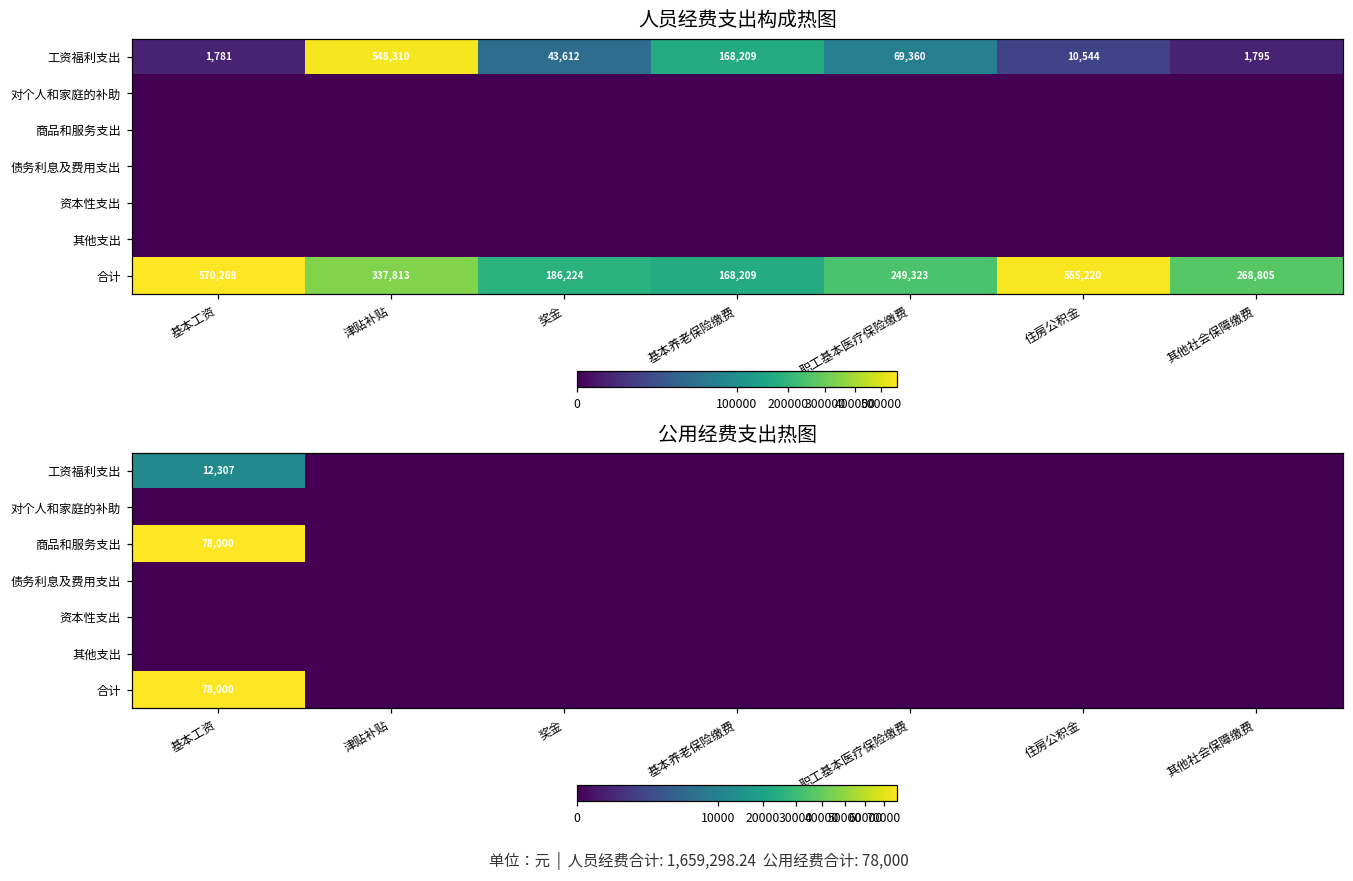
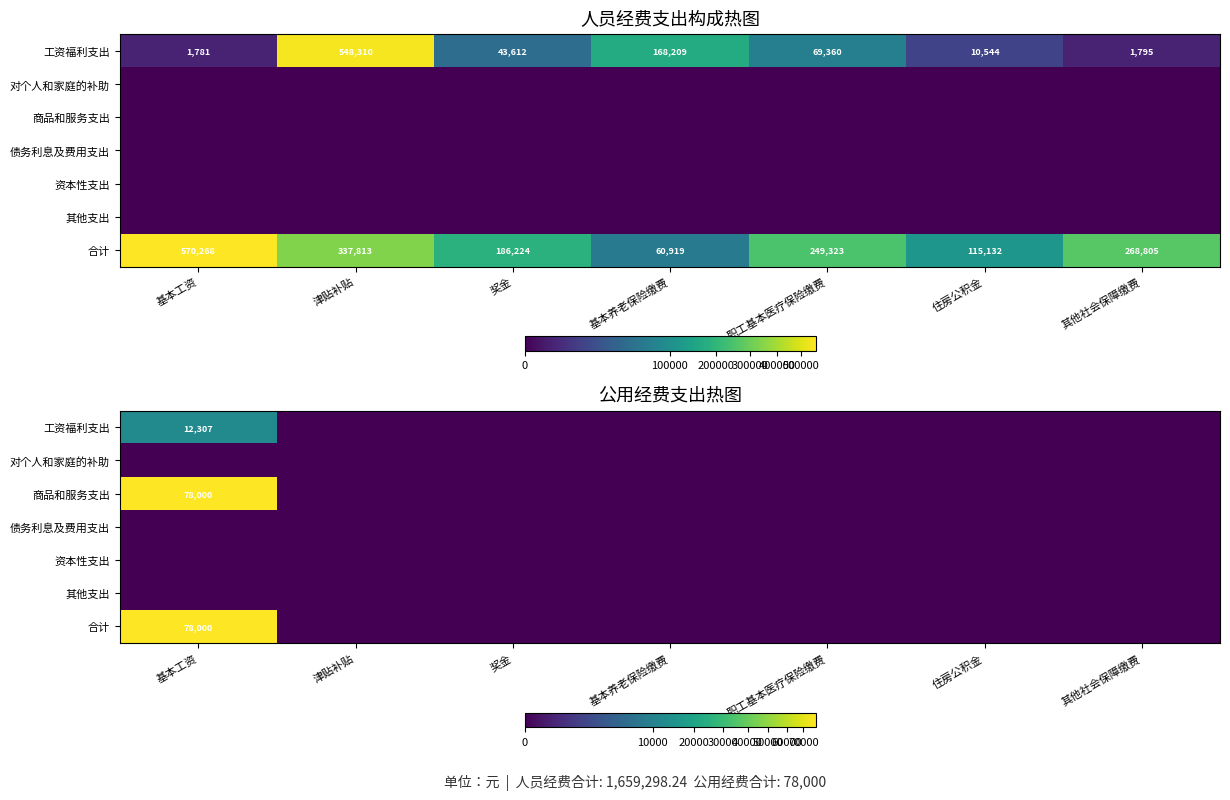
人员经费支出构成热图, 合计, 基本养老保险缴费: 168,209 -> 60,919
人员经费支出构成热图, 合计, 住房公积金: 555,220 -> 115,132
